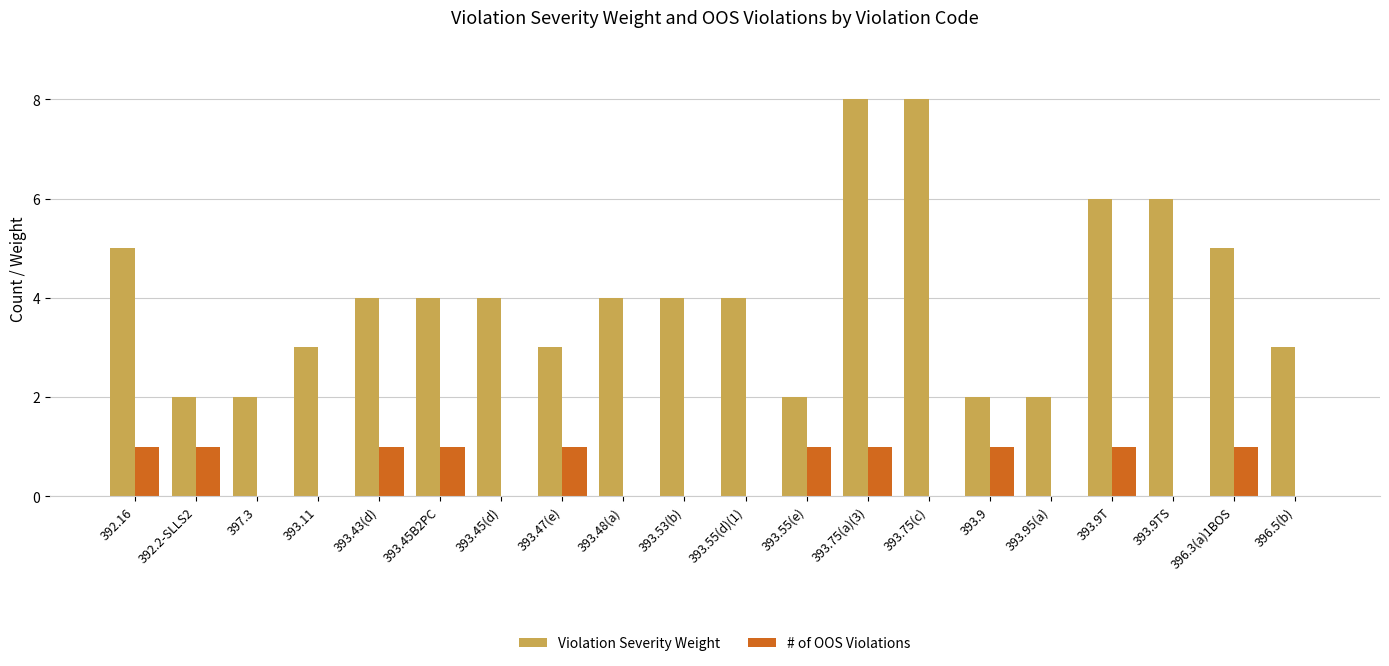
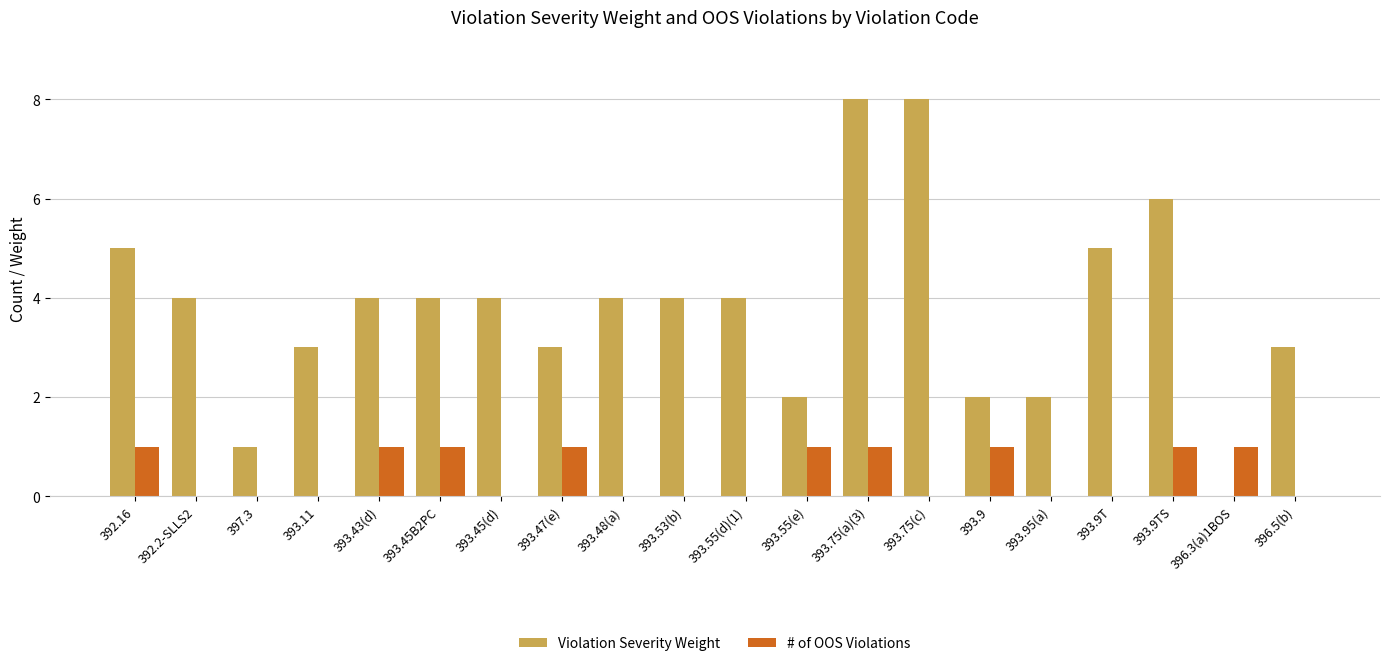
Violation Severity Weight, 392.2-SLLS2: 2 -> 4
# of OOS Violations, 392.2-SLLS2: 1 -> 0
Violation Severity Weight, 397.3: 2 -> 1
Violation Severity Weight, 393.9T: 6 -> 5
# of OOS Violations, 393.9T: 1 -> 0
# of OOS Violations, 393.9TS: 0 -> 1
Violation Severity Weight, 396.3(a)1BOS: 5 -> 0
